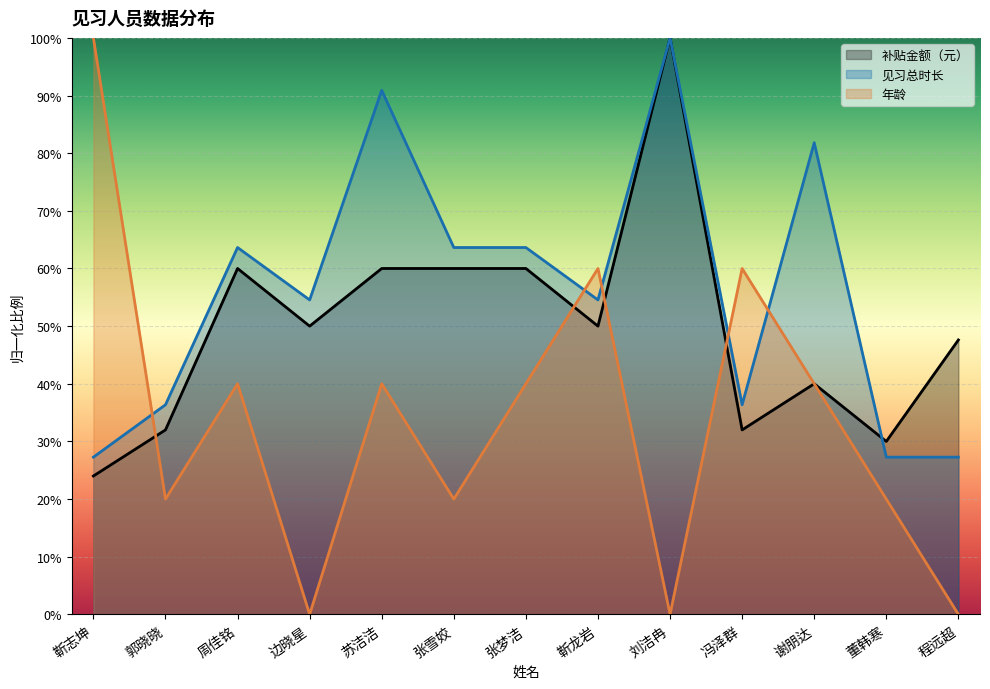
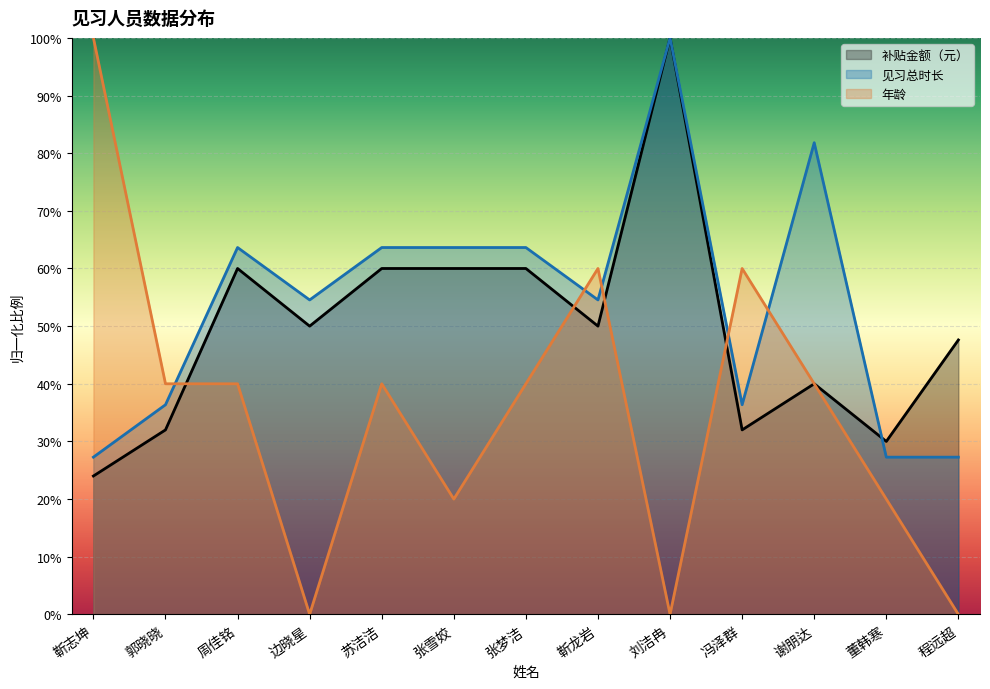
年龄, 郭晓晓: 20% -> 40%
见习总时长, 苏洁洁: 91% -> 64%
